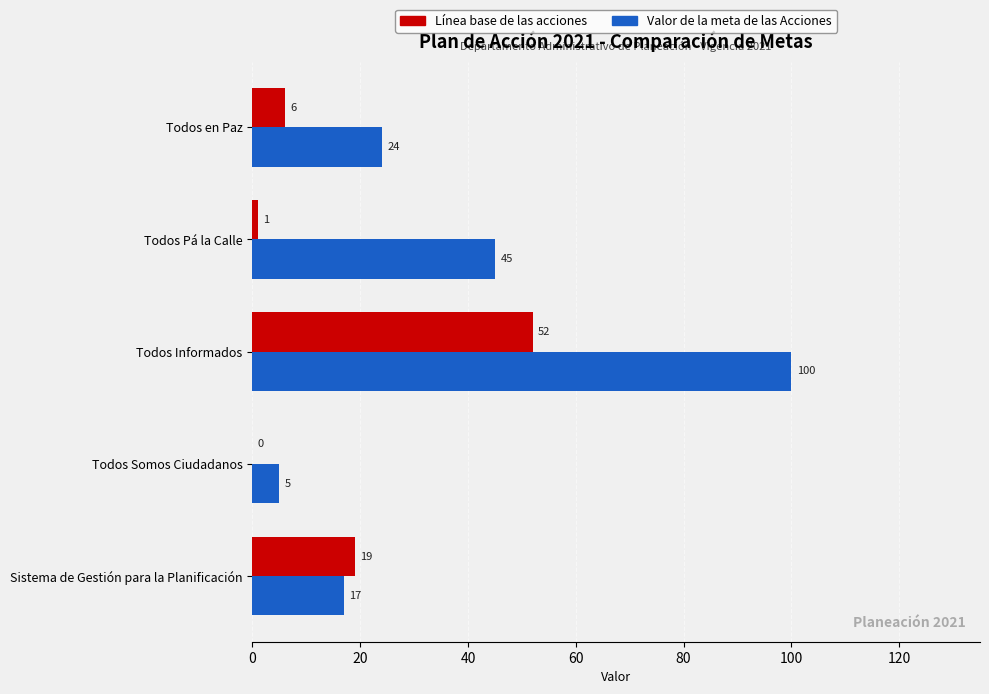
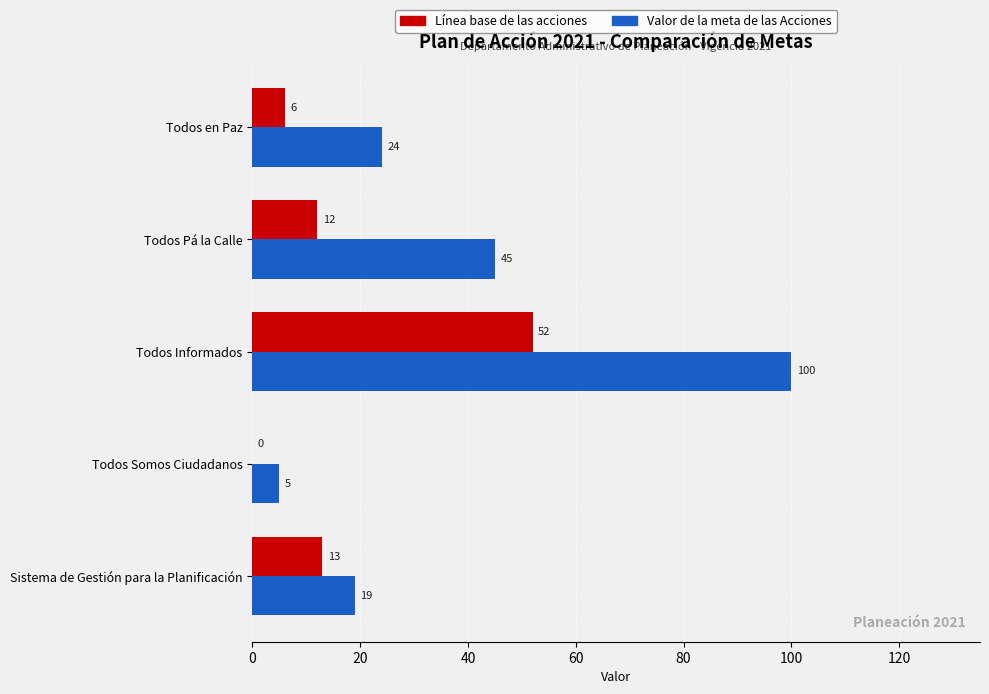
Línea base de las acciones, Todos Pá la Calle: 1 -> 12
Línea base de las acciones, Sistema de Gestión para la Planificación: 19 -> 13
Valor de la meta de las Acciones, Sistema de Gestión para la Planificación: 17 -> 19
